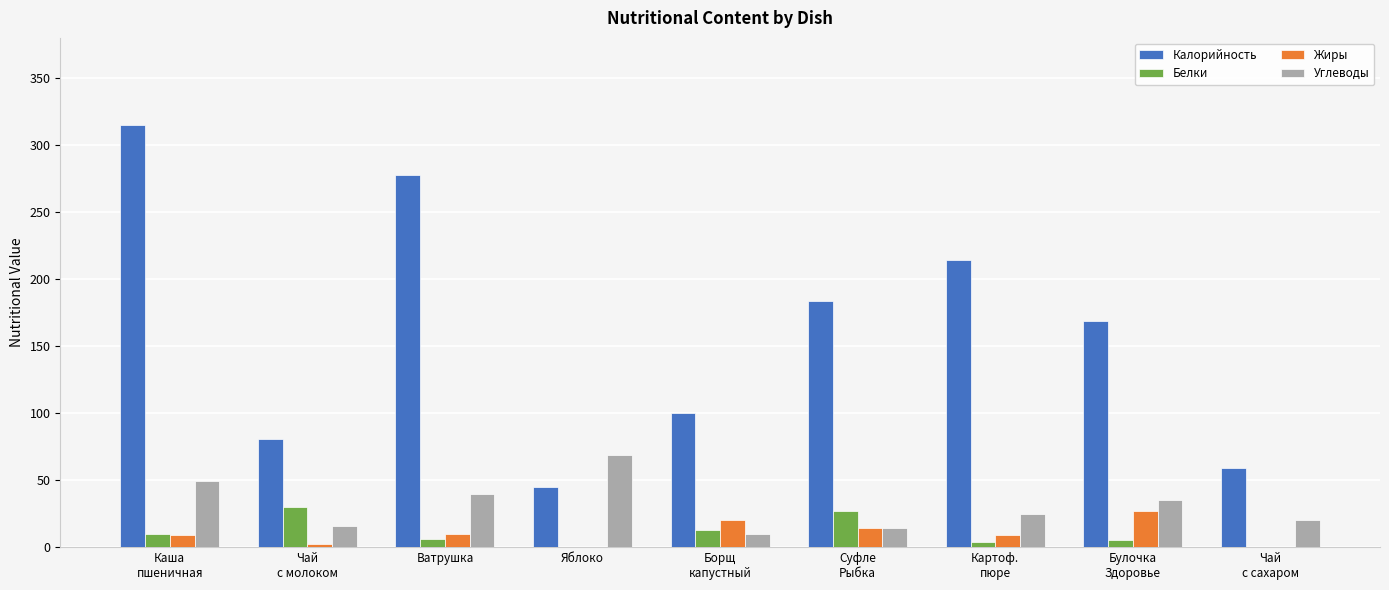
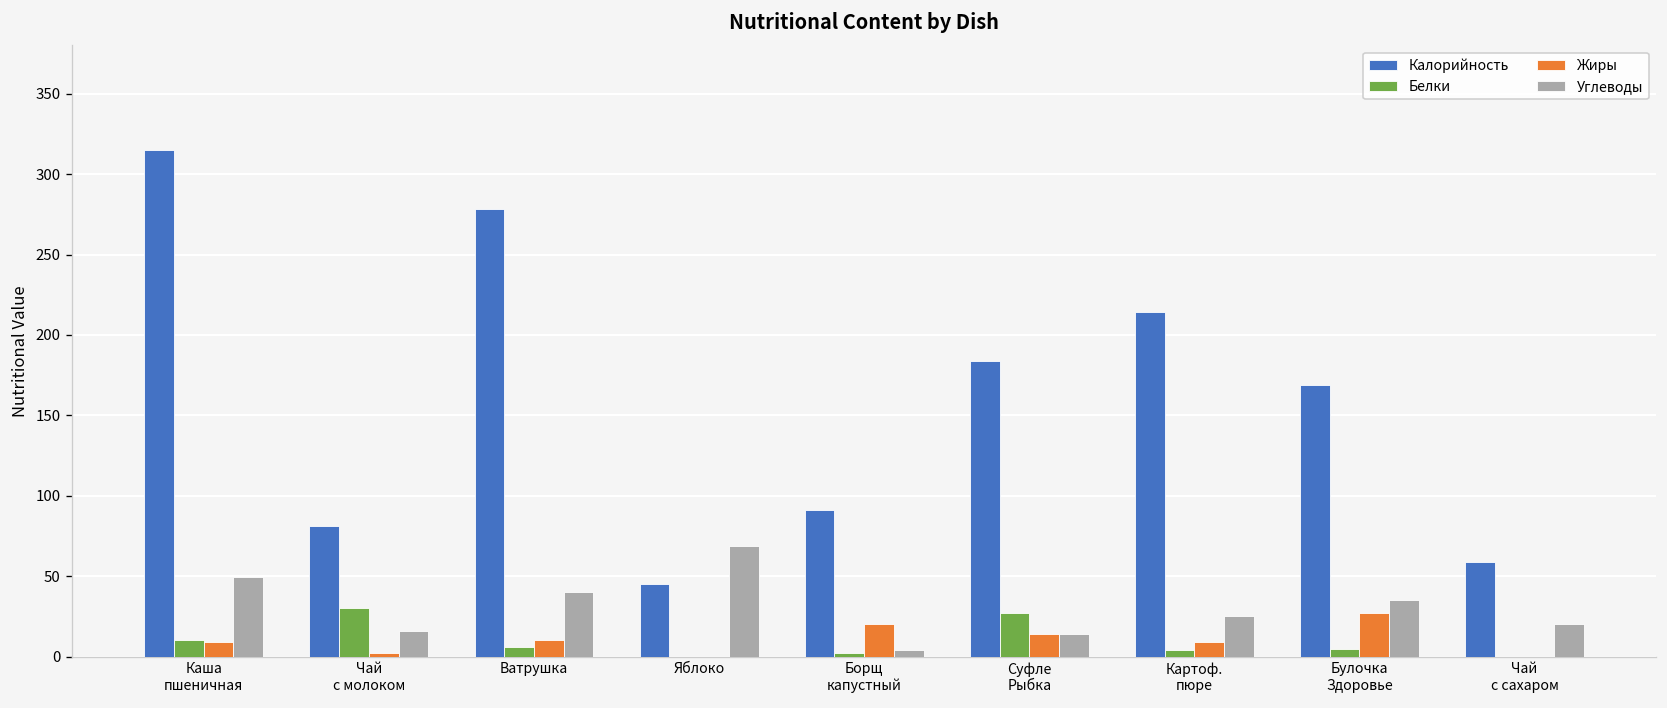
Калорийность, Борщ капустный: 100 -> 91
Белки, Борщ капустный: 13 -> 2
Углеводы, Борщ капустный: 10 -> 4
